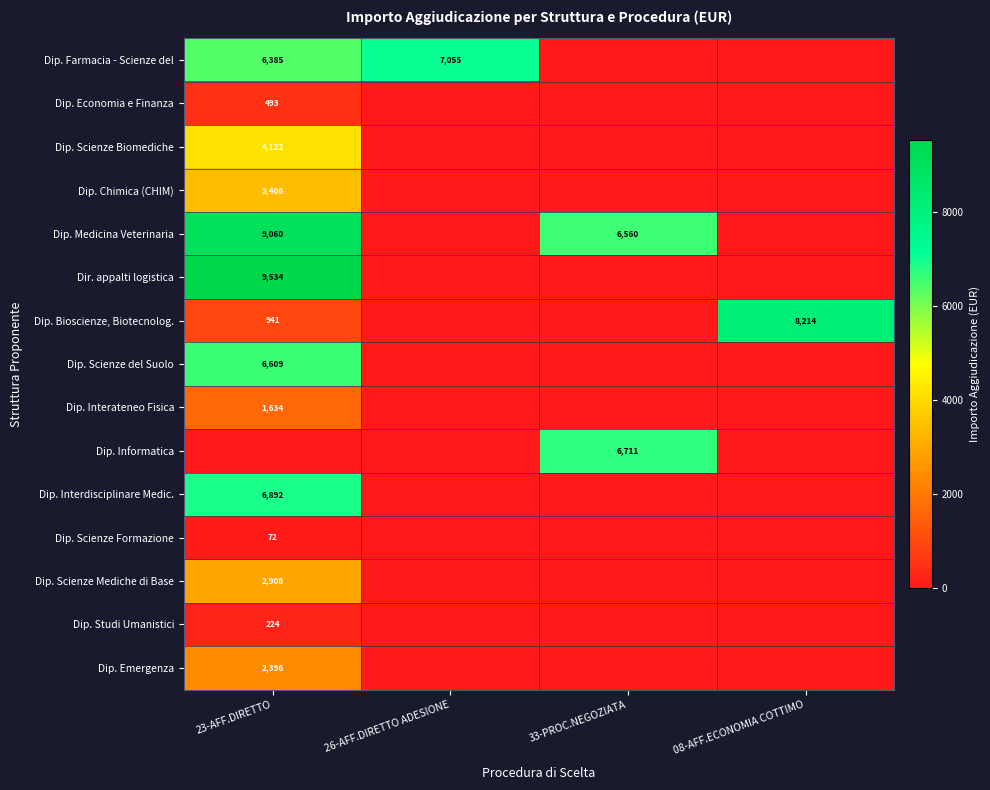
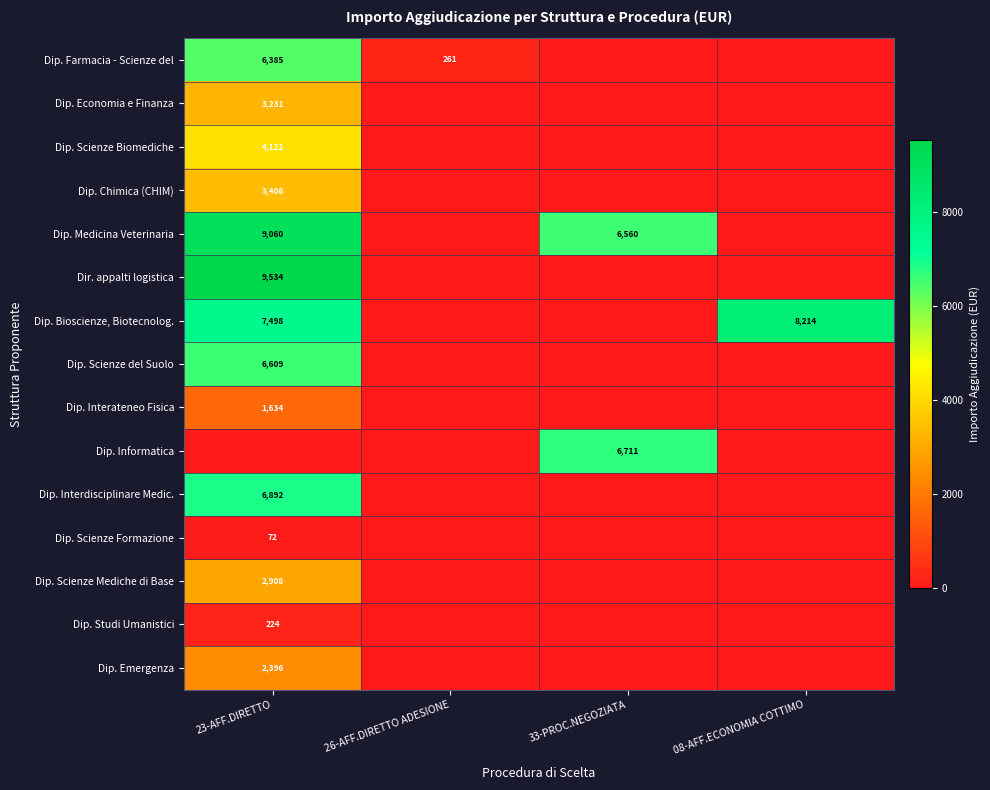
Dip. Farmacia - Scienze del, 26-AFF.DIRETTO ADESIONE: 7,055 -> 261
Dip. Economia e Finanza, 23-AFF.DIRETTO: 493 -> 3,231
Dip. Bioscienze, Biotecnolog., 23-AFF.DIRETTO: 941 -> 7,498
